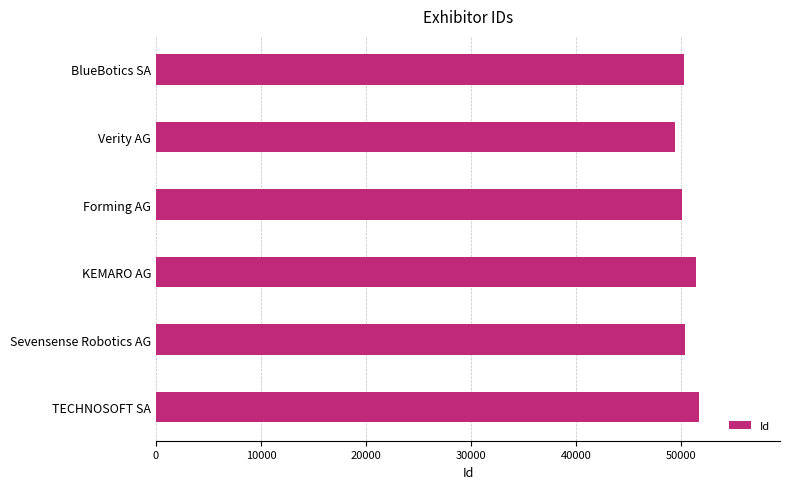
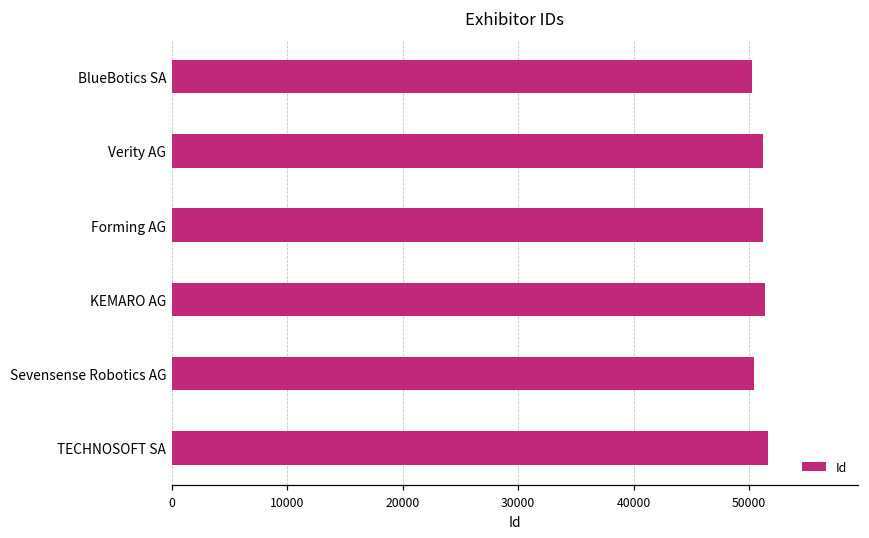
Verity AG: 49400 -> 51200
Forming AG: 50100 -> 51200
